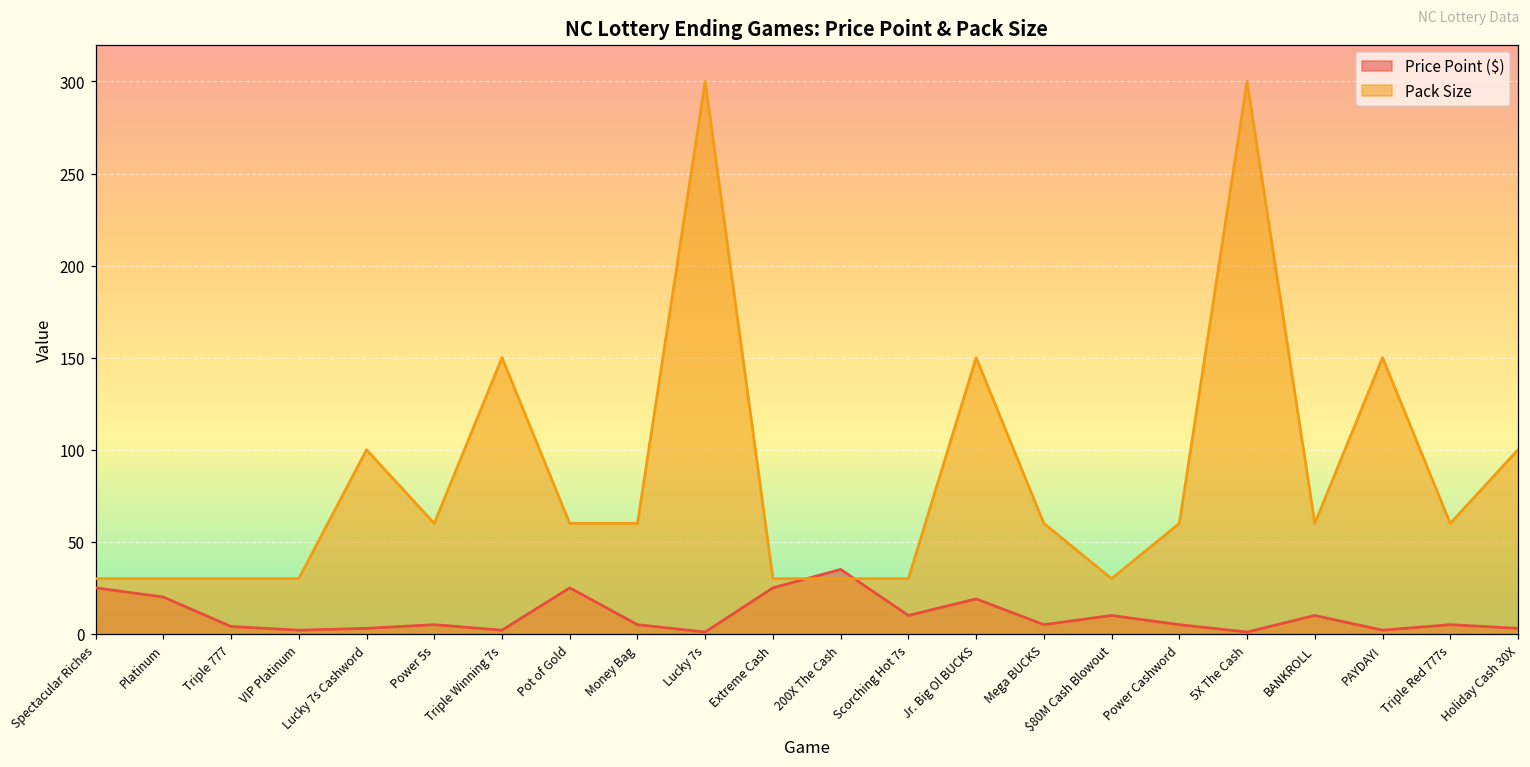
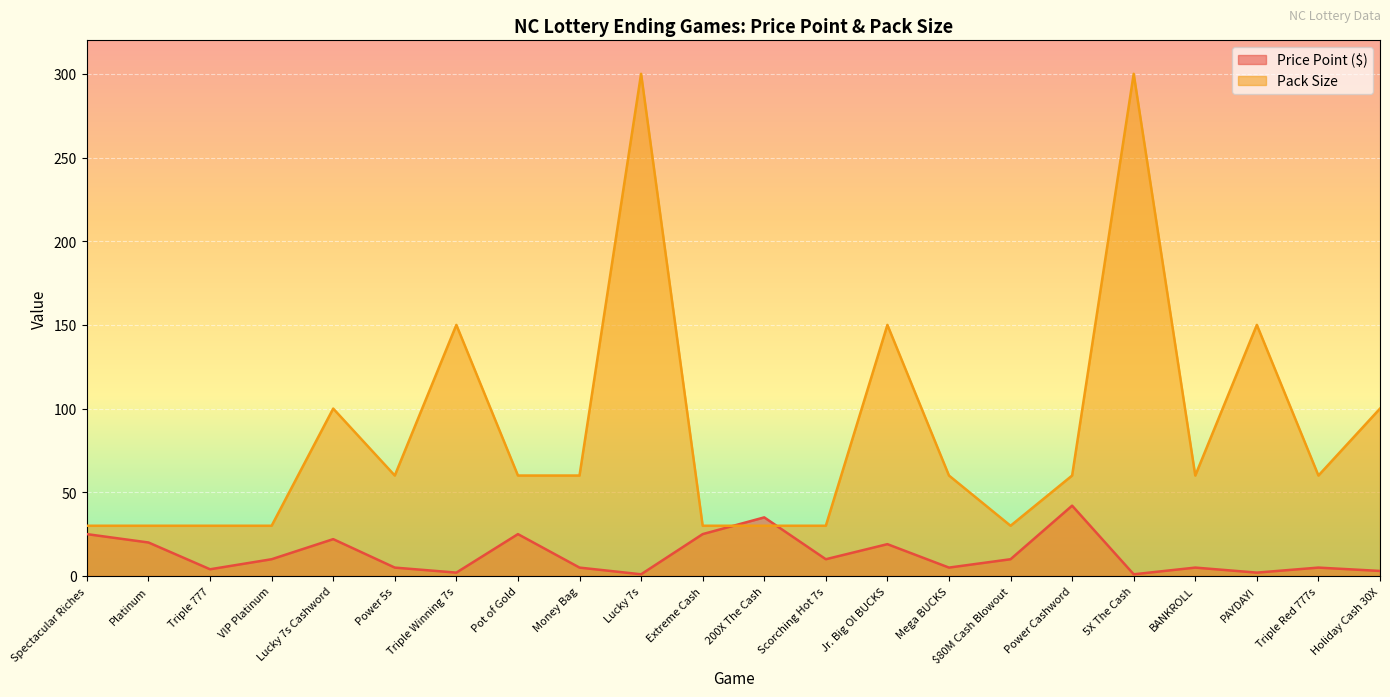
Price Point ($), VIP Platinum: 2 -> 10
Price Point ($), Lucky 7s Cashword: 3 -> 22
Price Point ($), Power Cashword: 5 -> 42
Price Point ($), BANKROLL: 10 -> 5
